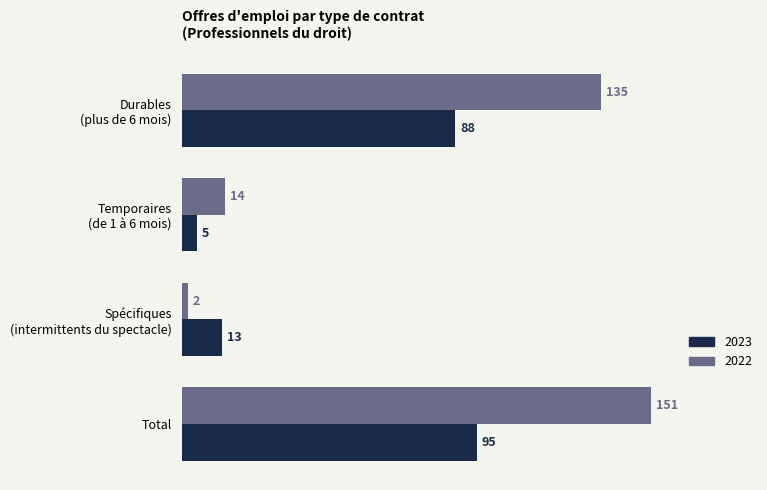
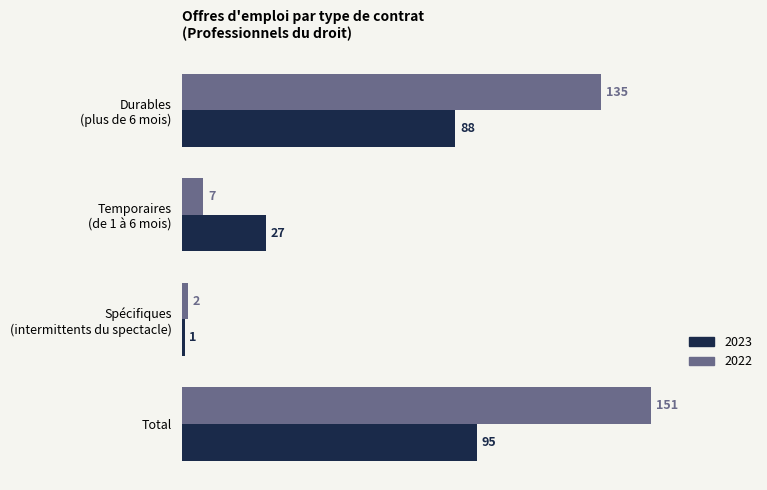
2022, Temporaires (de 1 à 6 mois): 14 -> 7
2023, Temporaires (de 1 à 6 mois): 5 -> 27
2023, Spécifiques (intermittents du spectacle): 13 -> 1
